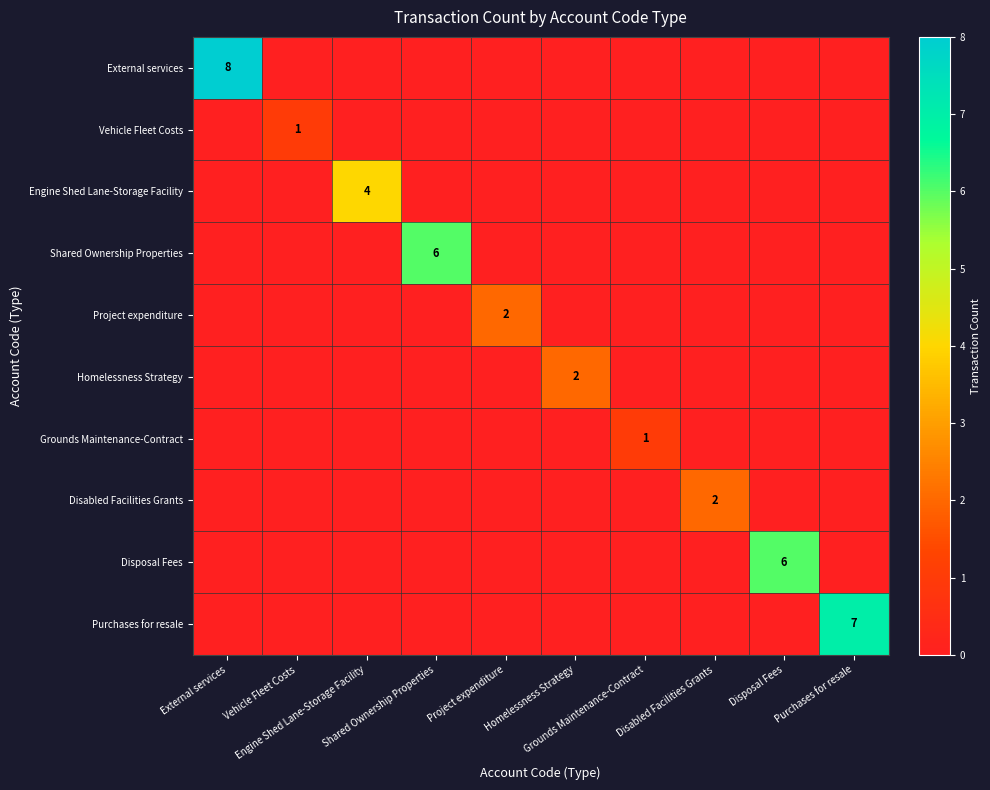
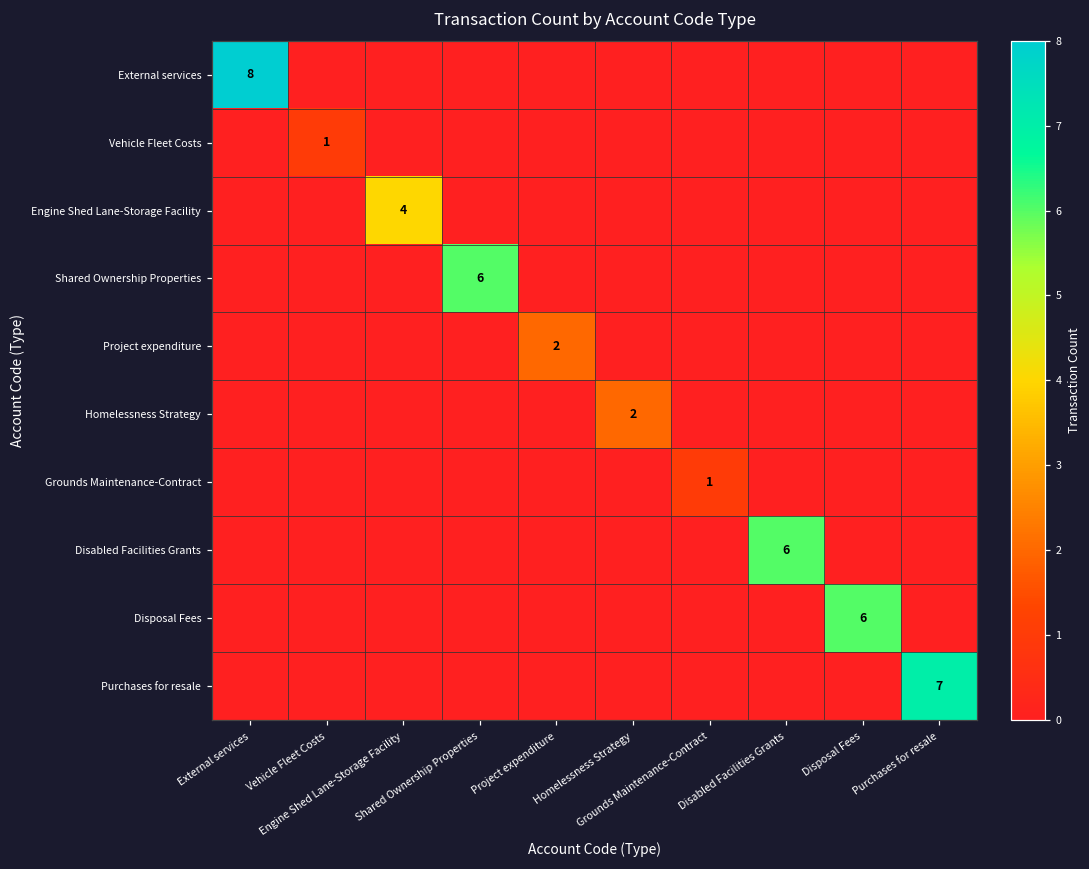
Disabled Facilities Grants, Disabled Facilities Grants: 2 -> 6
